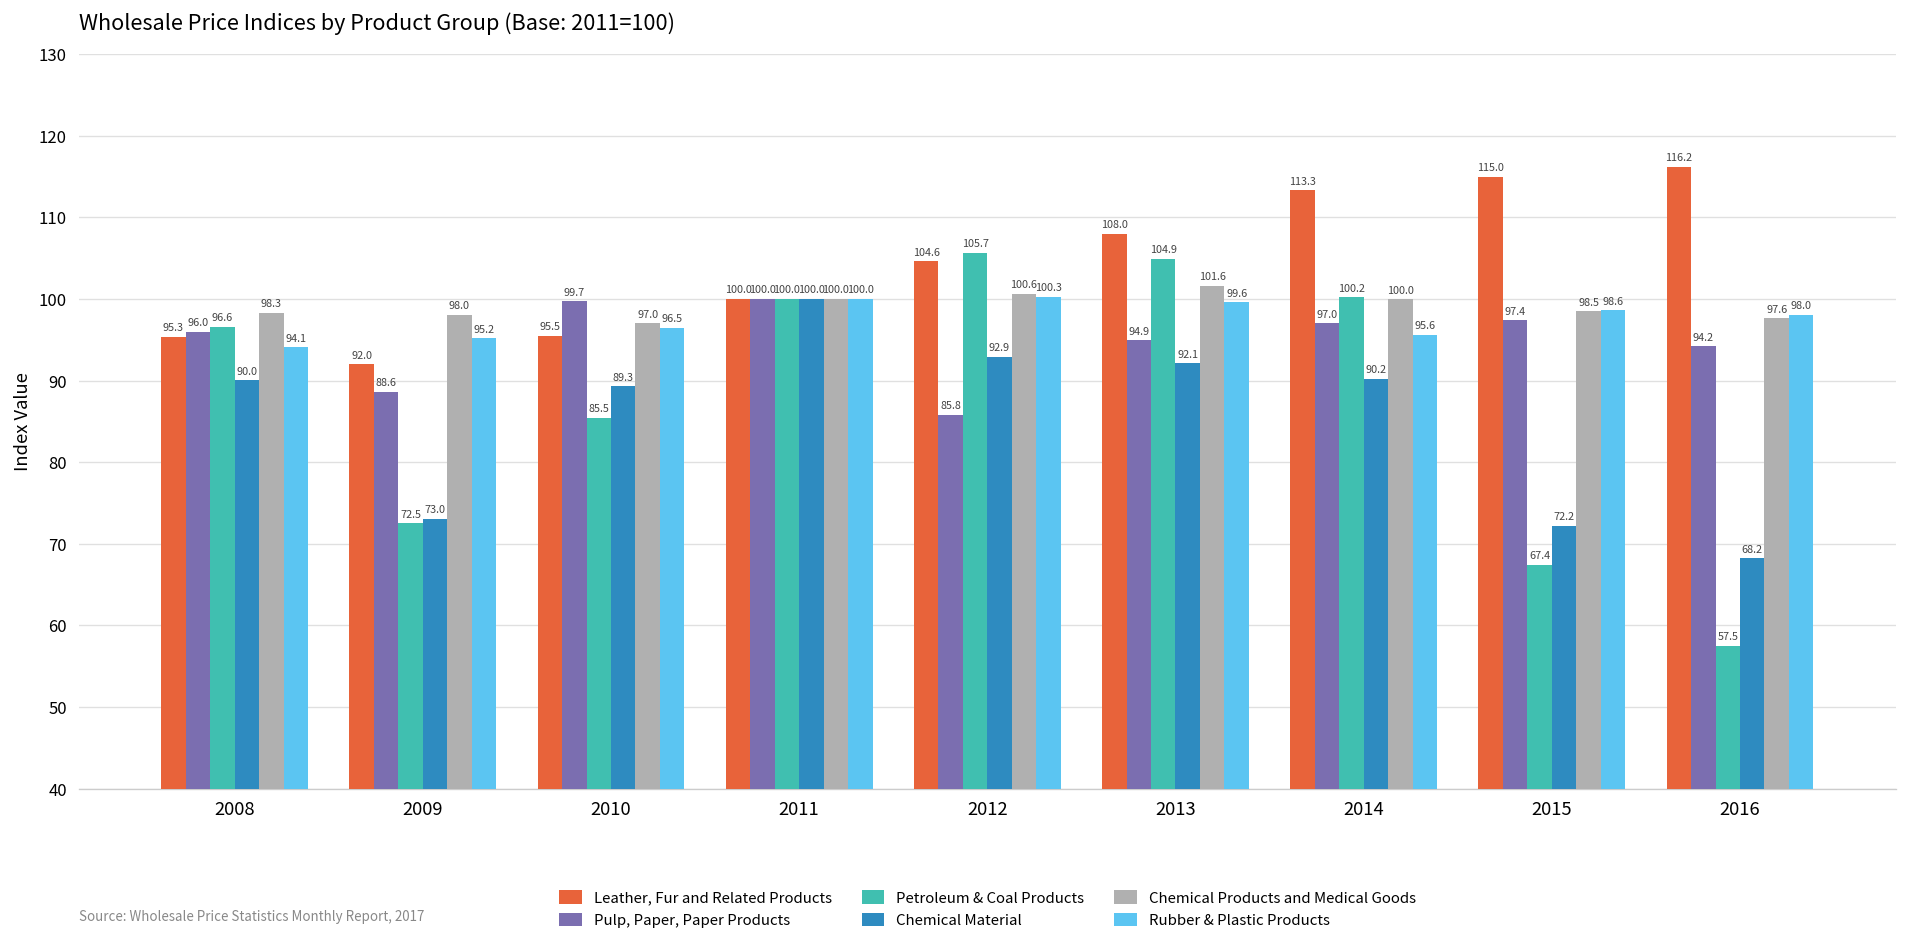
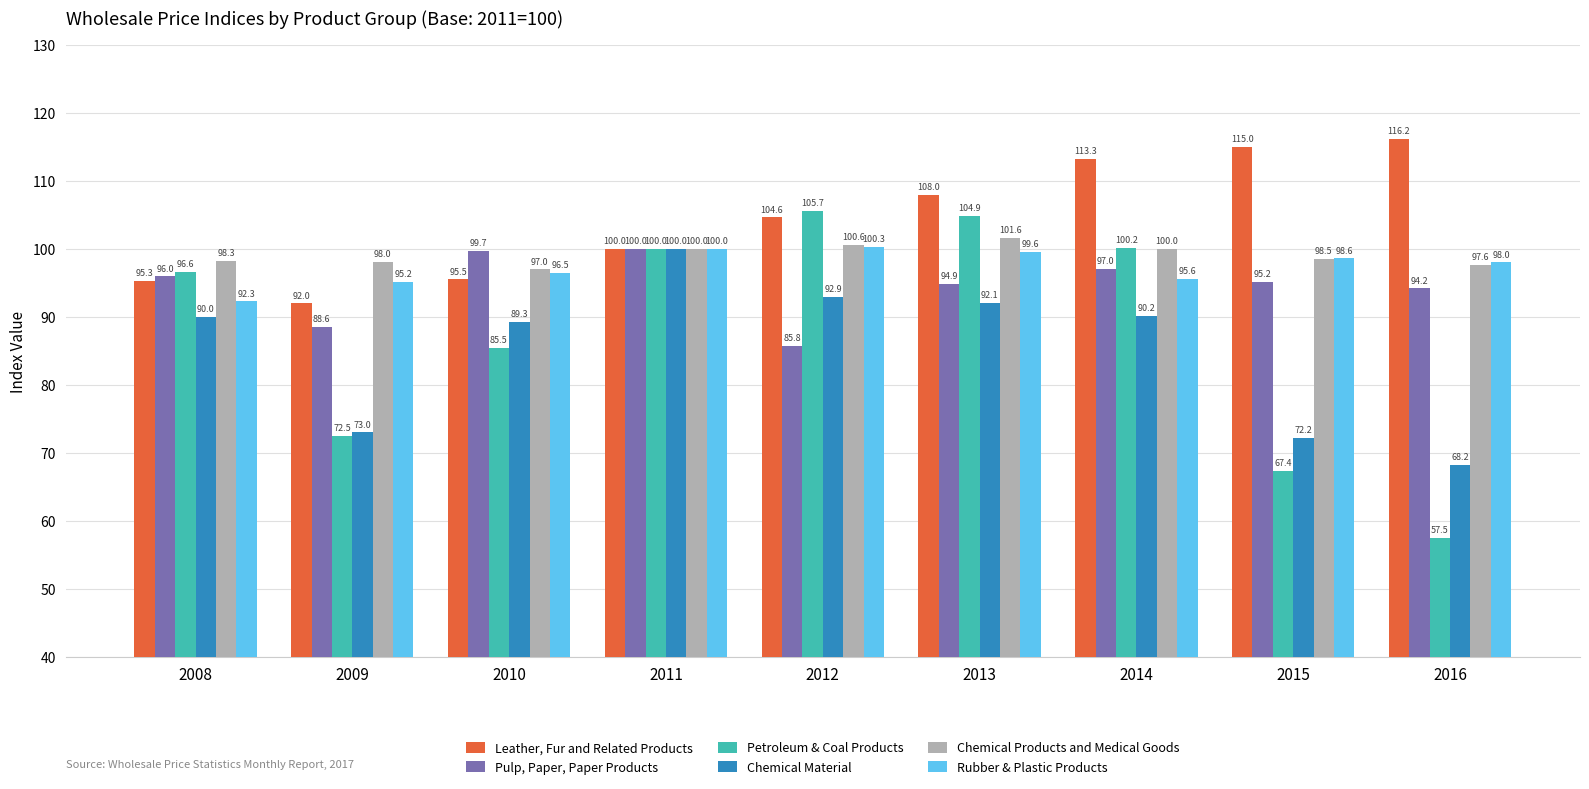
Rubber & Plastic Products, 2008: 94.1 -> 92.3
Pulp, Paper, Paper Products, 2015: 97.4 -> 95.2
